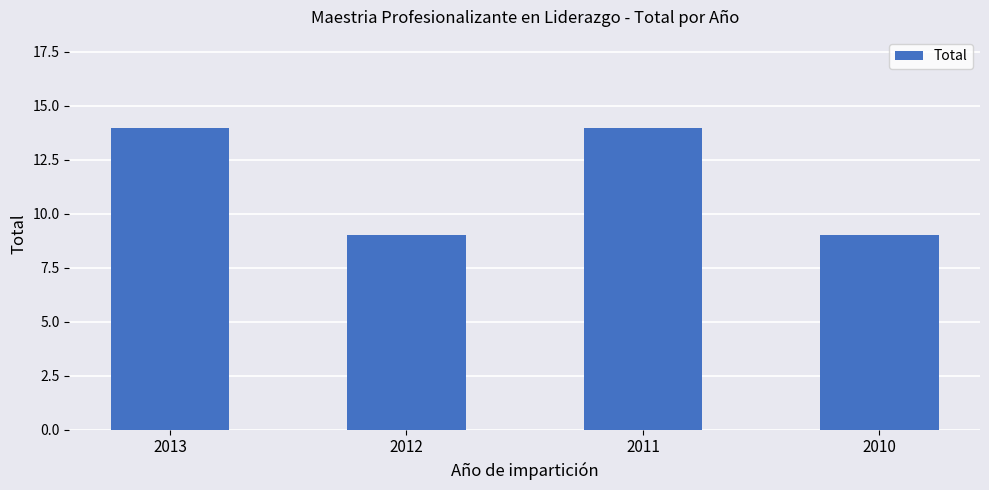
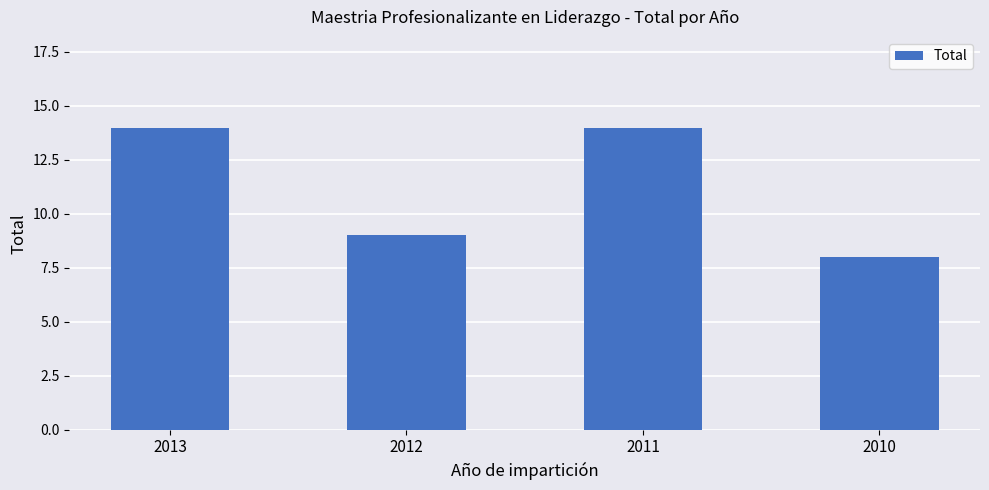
2010: 9 -> 8
